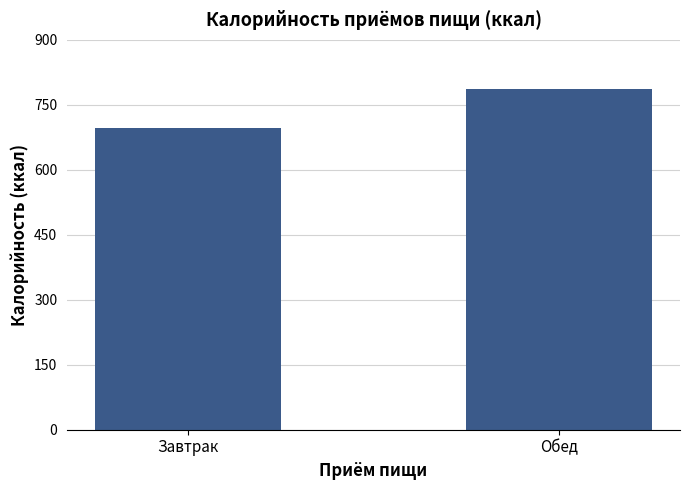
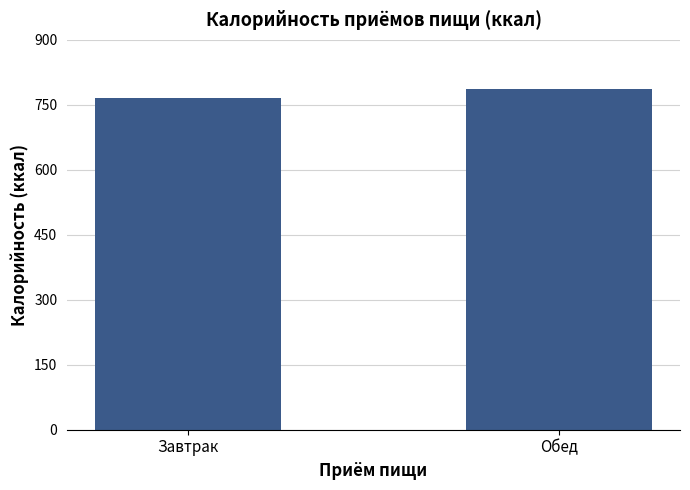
Завтрак: 700 -> 770
